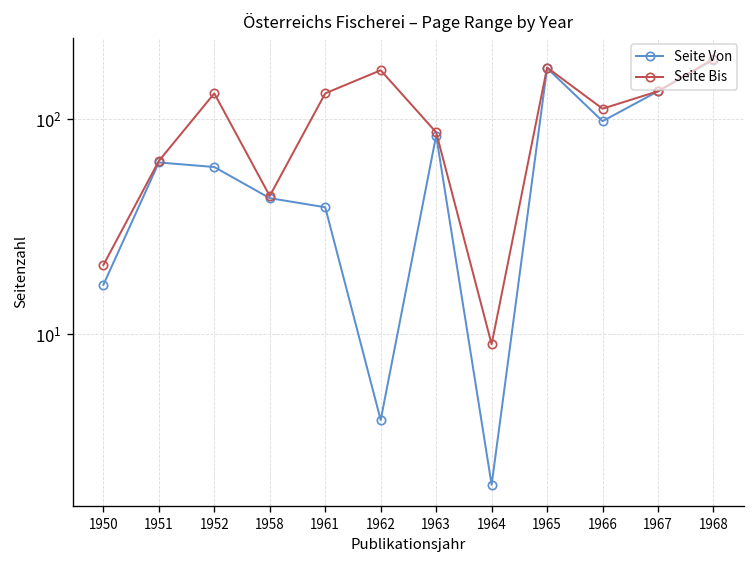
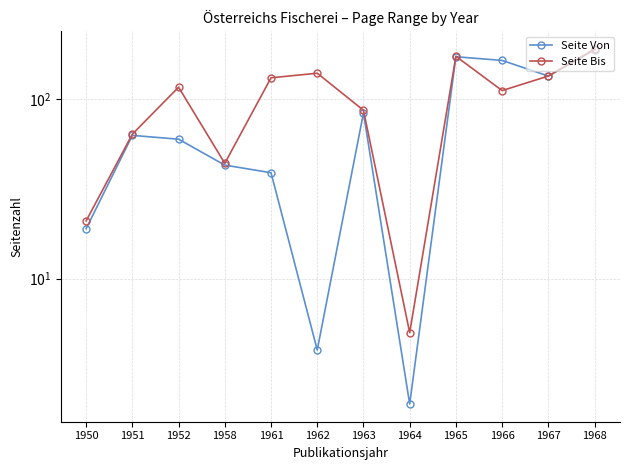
Seite Von, 1950: 17 -> 19
Seite Bis, 1952: 130 -> 120
Seite Bis, 1962: 170 -> 140
Seite Bis, 1964: 9 -> 5
Seite Von, 1966: 100 -> 170
